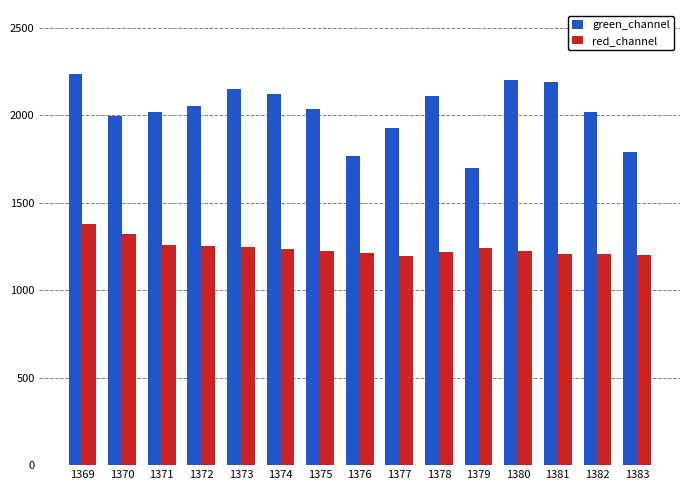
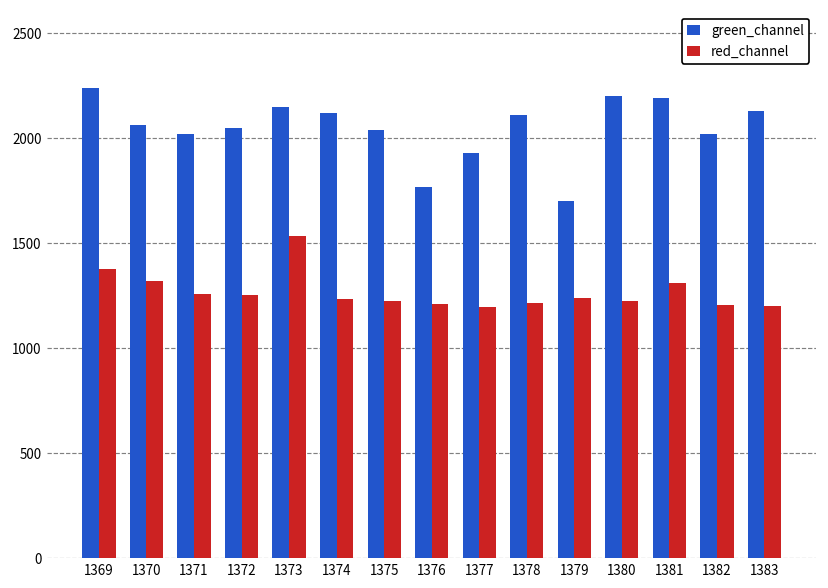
green_channel, 1370: 1990 -> 2060
red_channel, 1373: 1240 -> 1540
red_channel, 1381: 1210 -> 1310
green_channel, 1383: 1790 -> 2130
